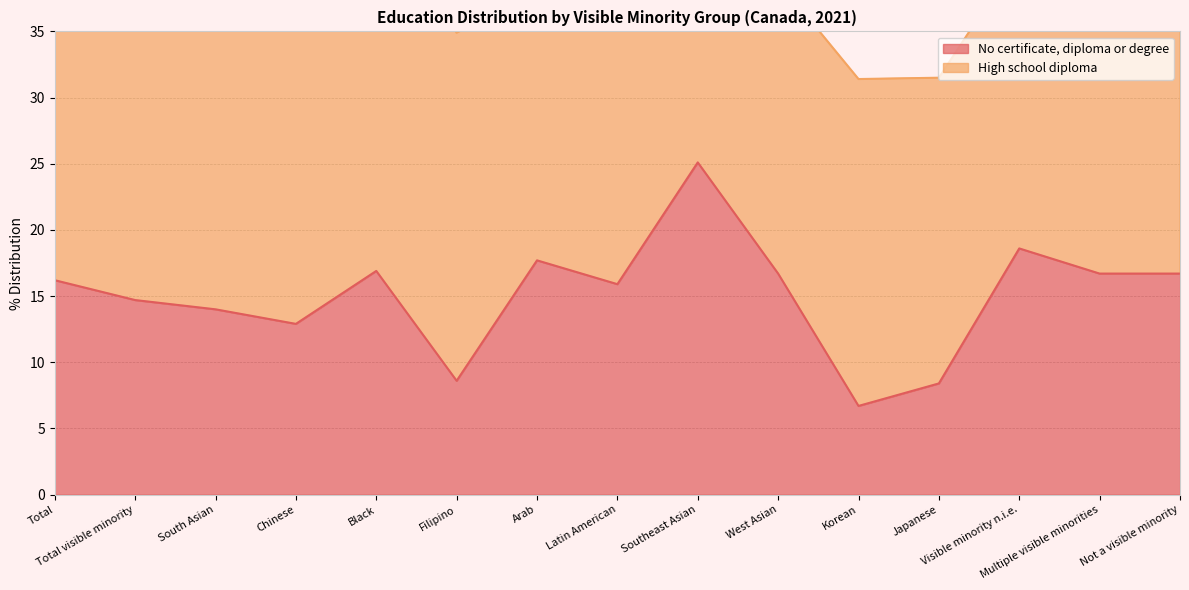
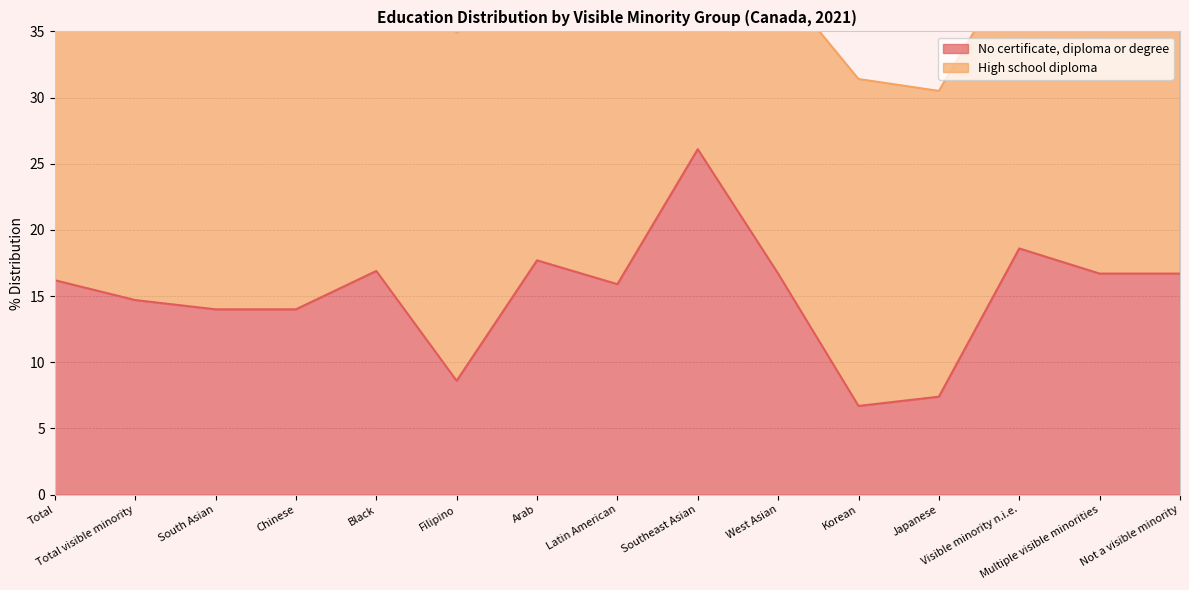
No certificate, diploma or degree, Chinese: 12.9 -> 14.0
No certificate, diploma or degree, Southeast Asian: 25.1 -> 26.1
No certificate, diploma or degree, Japanese: 8.4 -> 7.4
